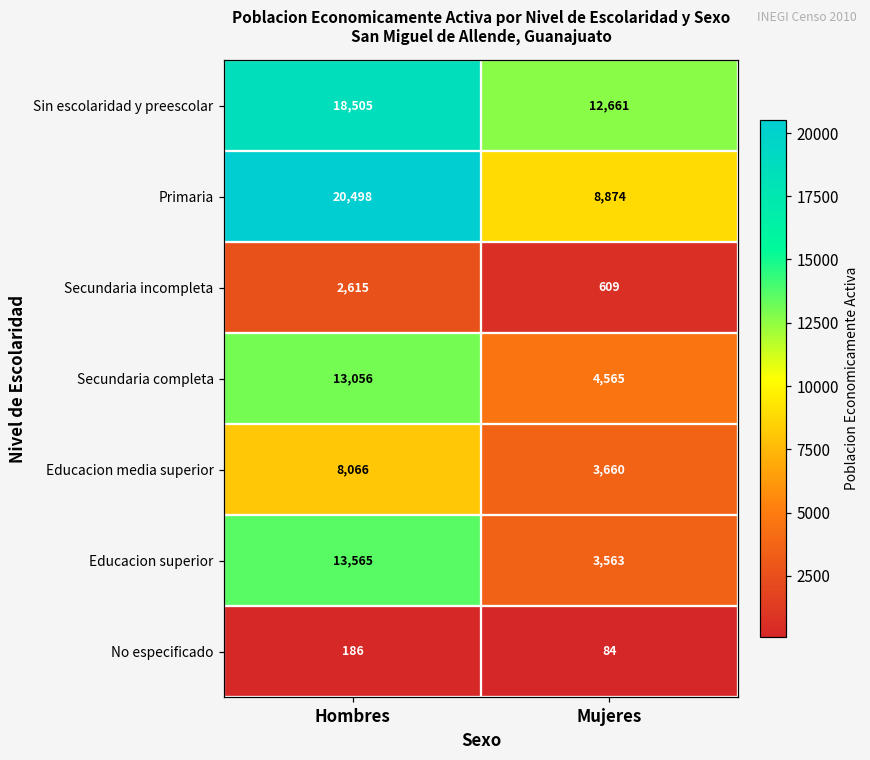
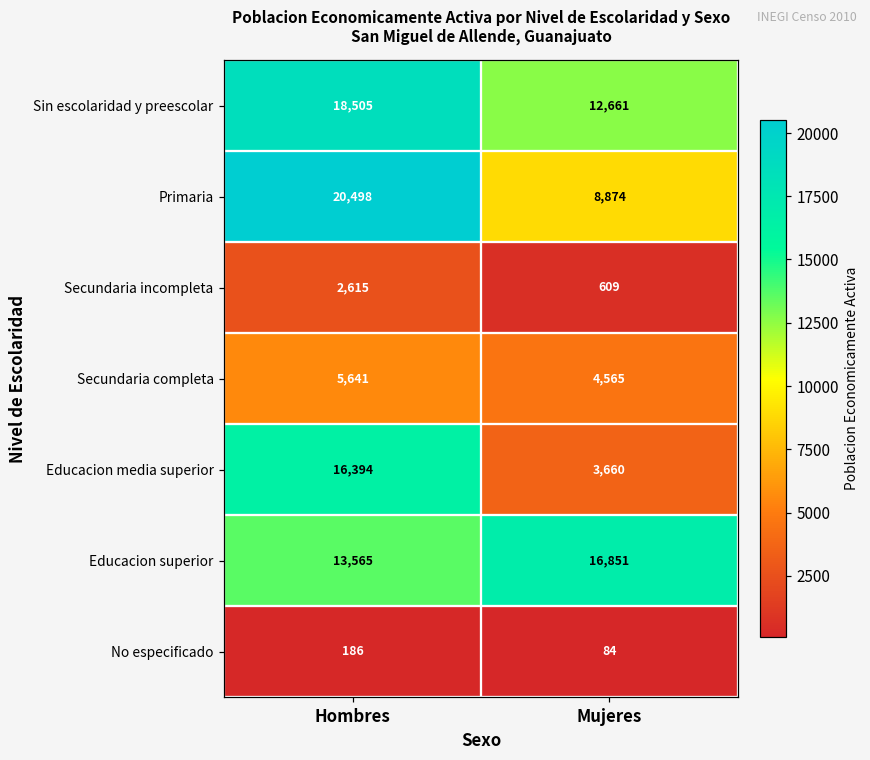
Secundaria completa, Hombres: 13,056 -> 5,641
Educacion media superior, Hombres: 8,066 -> 16,394
Educacion superior, Mujeres: 3,563 -> 16,851
